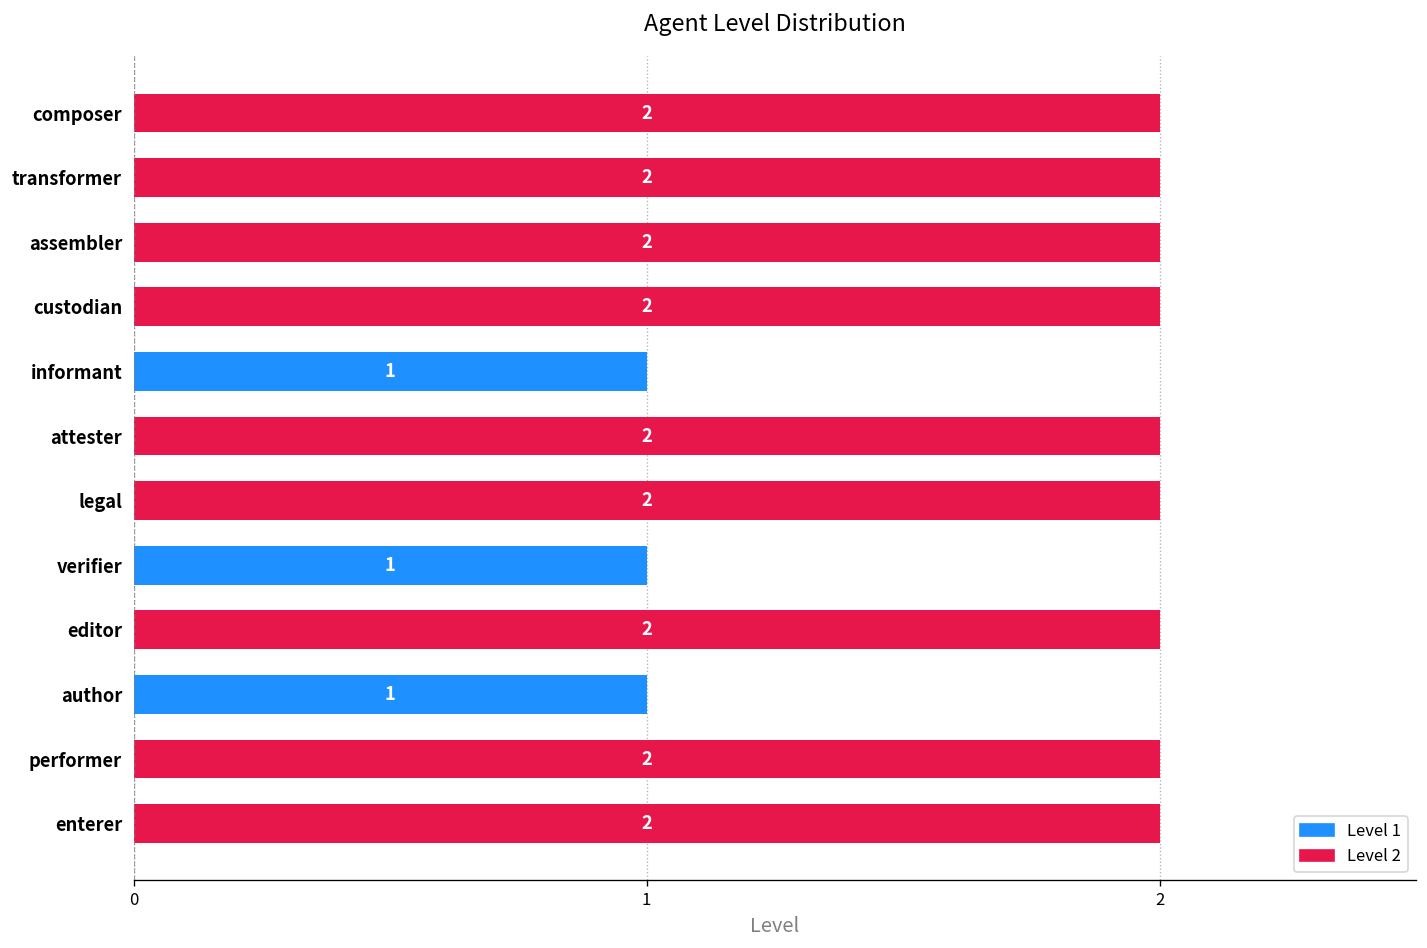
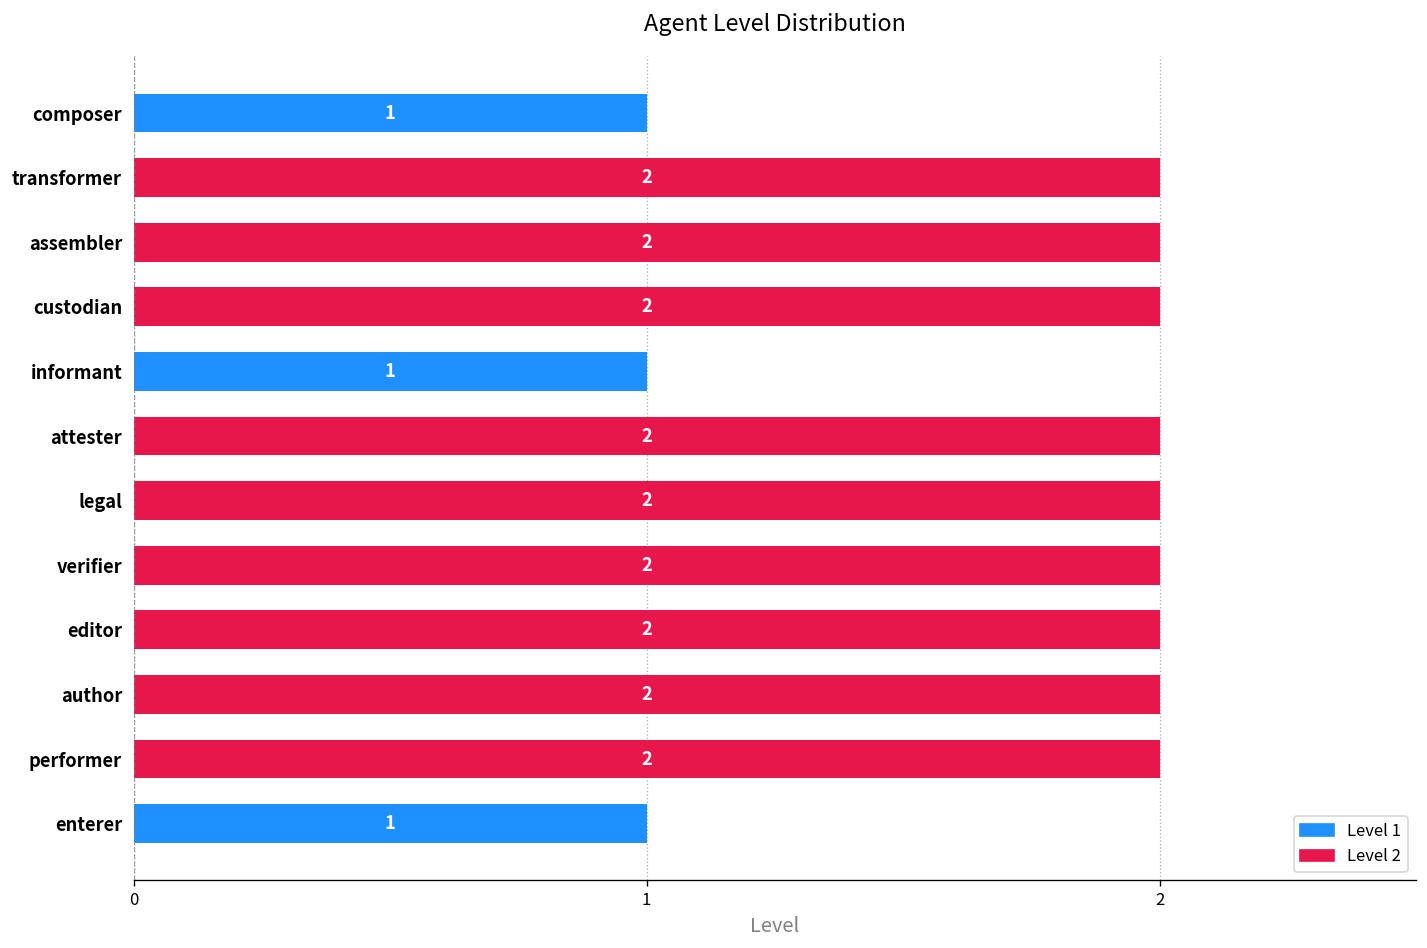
composer: 2 -> 1
verifier: 1 -> 2
author: 1 -> 2
enterer: 2 -> 1
